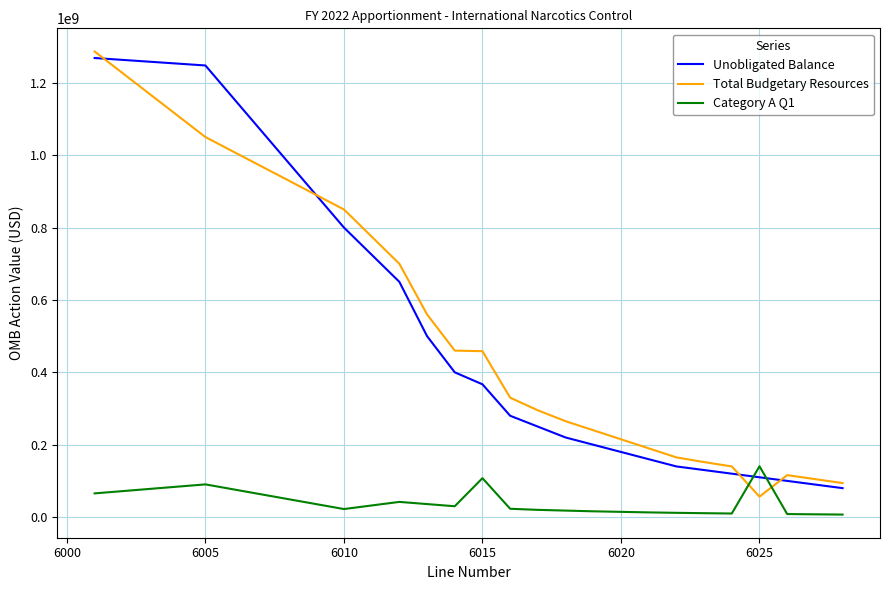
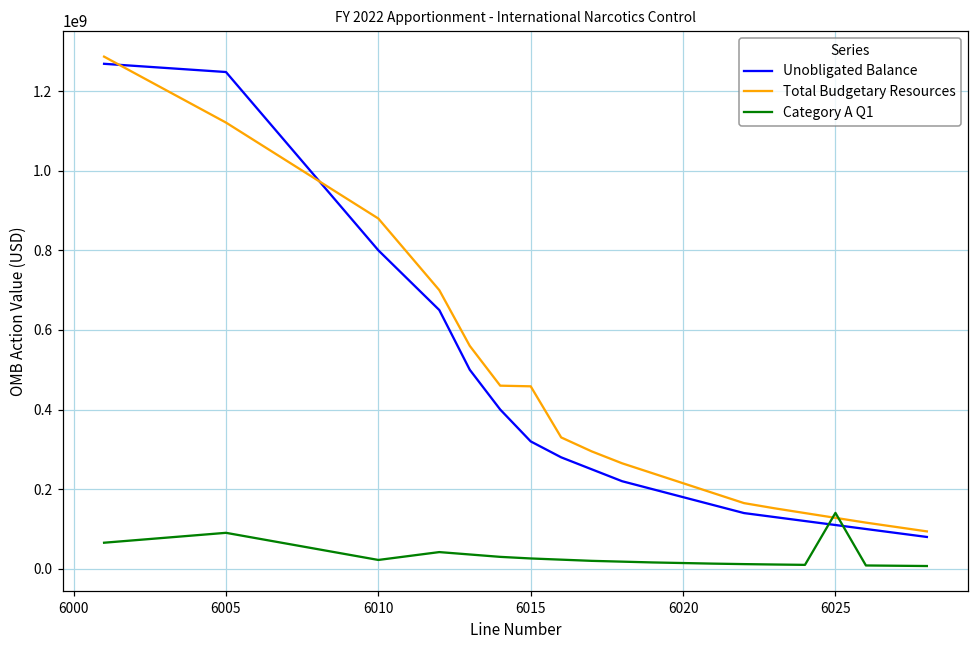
Total Budgetary Resources, 6005: 1050000000 -> 1120000000
Total Budgetary Resources, 6010: 850000000 -> 880000000
Unobligated Balance, 6015: 370000000 -> 320000000
Category A Q1, 6015: 110000000 -> 30000000
Total Budgetary Resources, 6025: 60000000 -> 130000000
